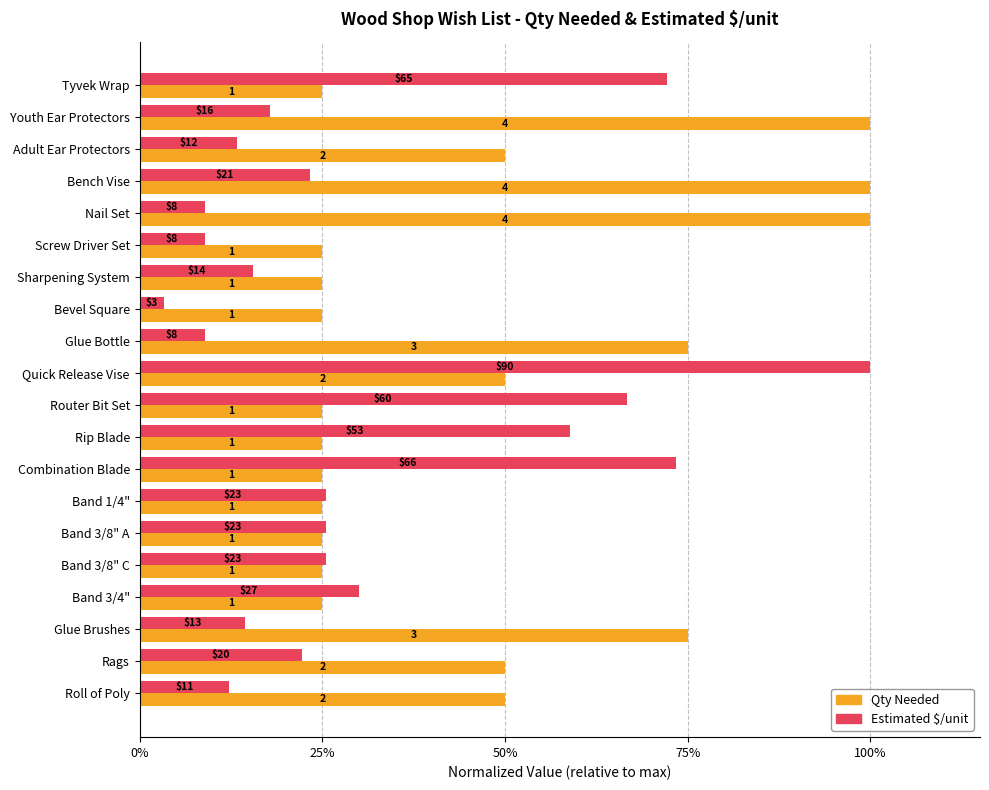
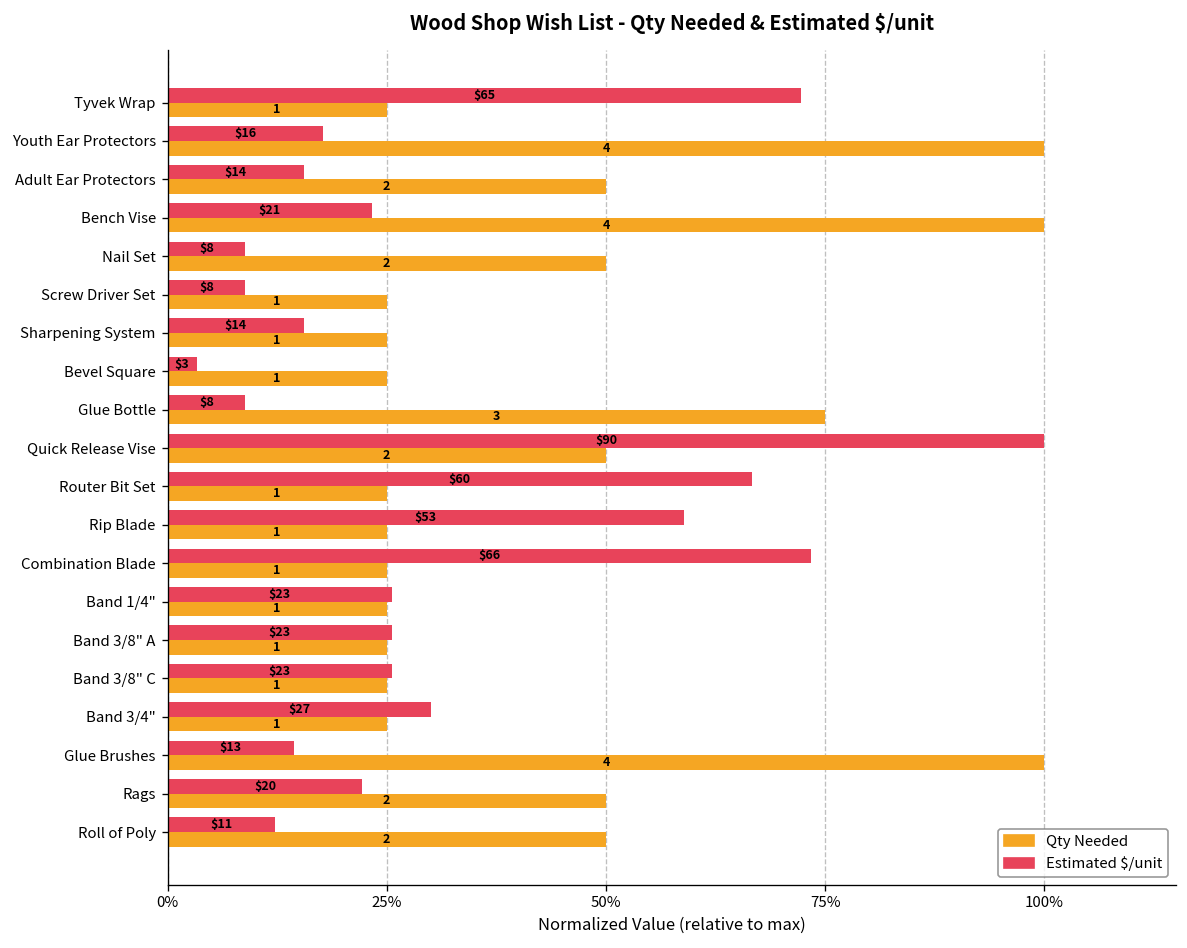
Estimated $/unit, Adult Ear Protectors: $12 -> $14
Qty Needed, Nail Set: 4 -> 2
Qty Needed, Glue Brushes: 3 -> 4
